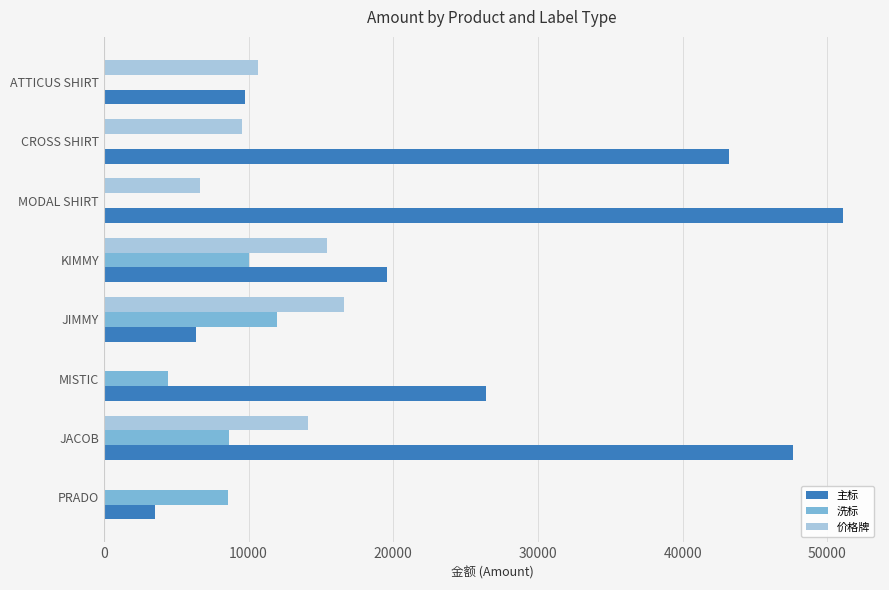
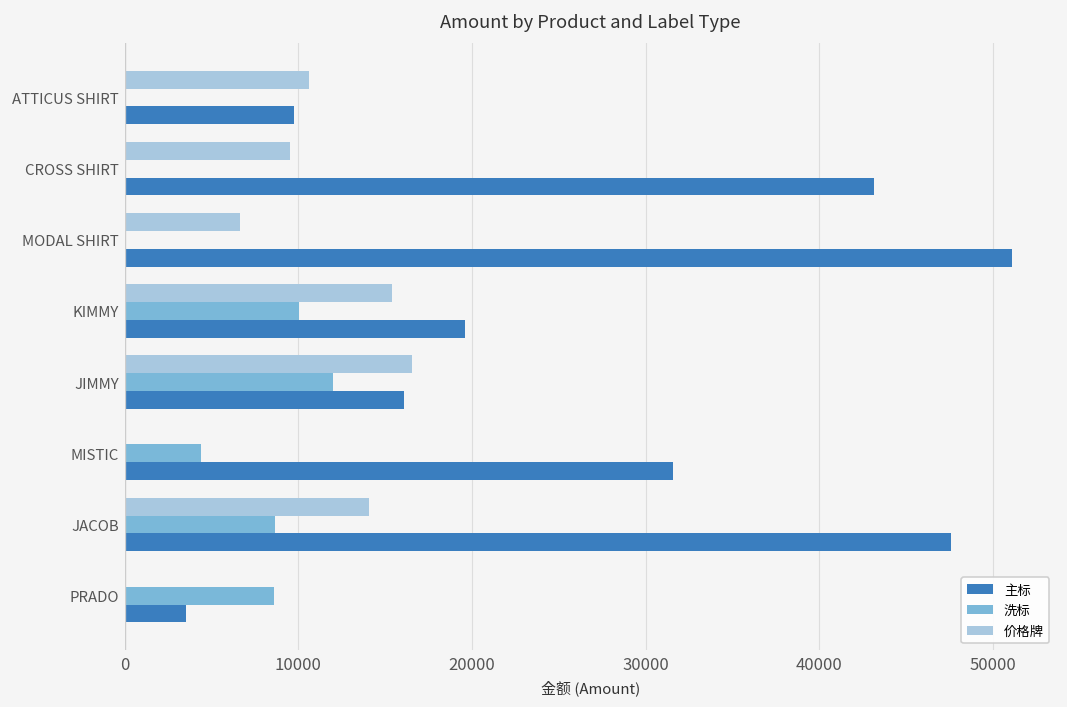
主标, JIMMY: 6400 -> 16100
主标, MISTIC: 26400 -> 31600
